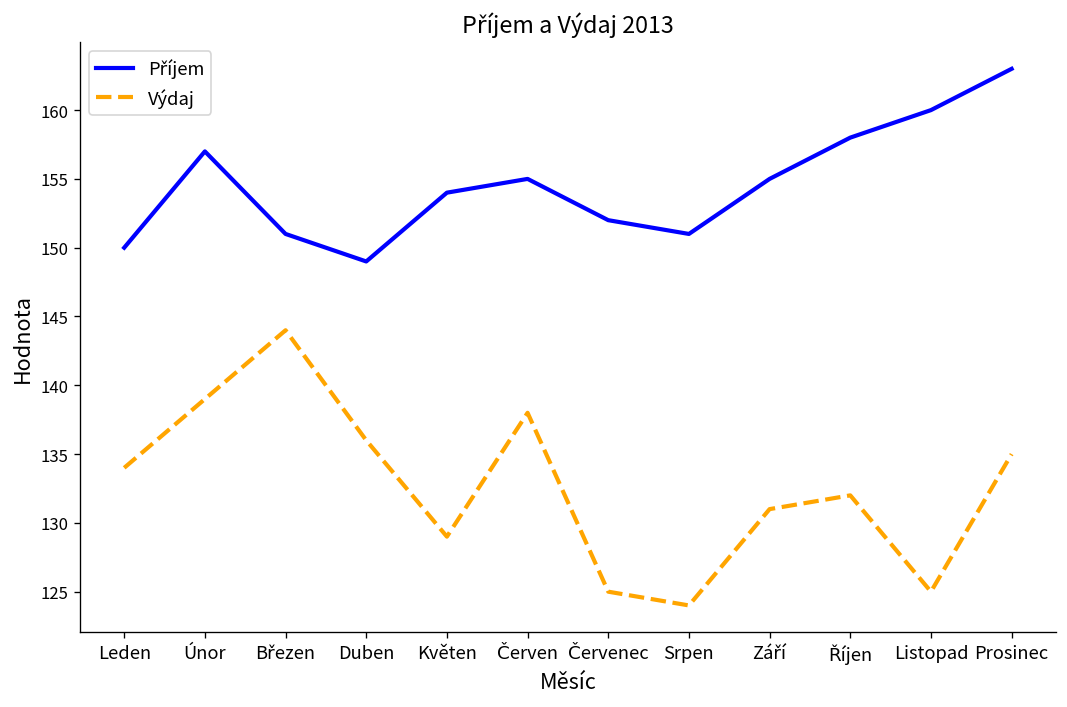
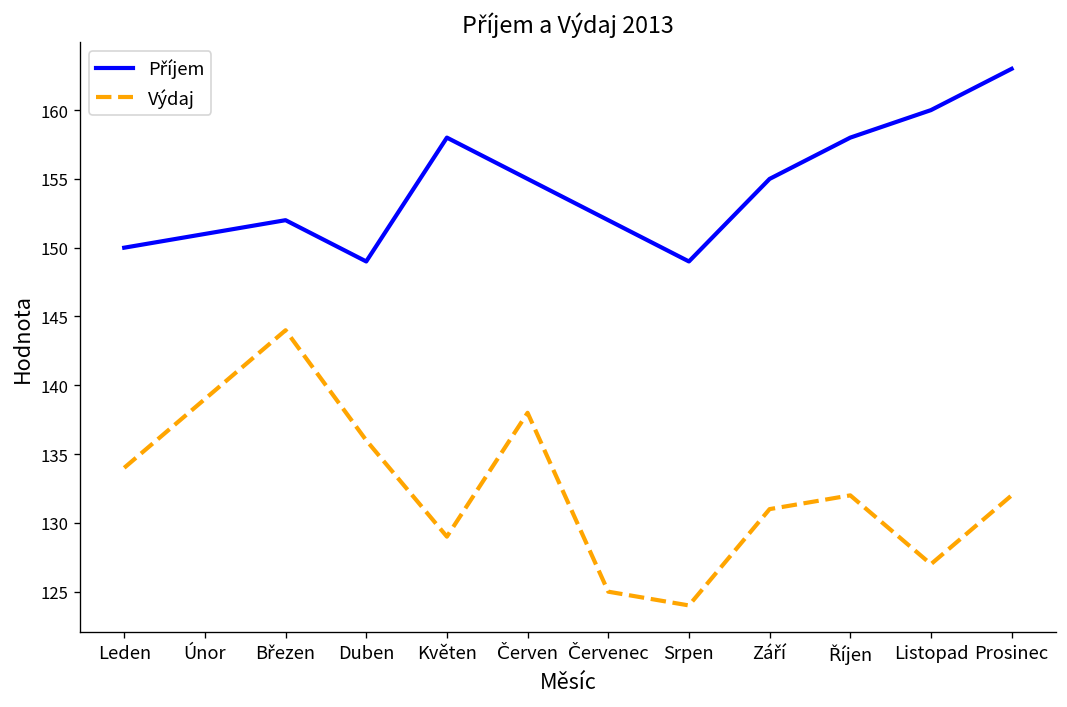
Příjem, Únor: 157 -> 151
Příjem, Březen: 151 -> 152
Příjem, Květen: 154 -> 158
Příjem, Srpen: 151 -> 149
Výdaj, Listopad: 125 -> 127
Výdaj, Prosinec: 135 -> 132
